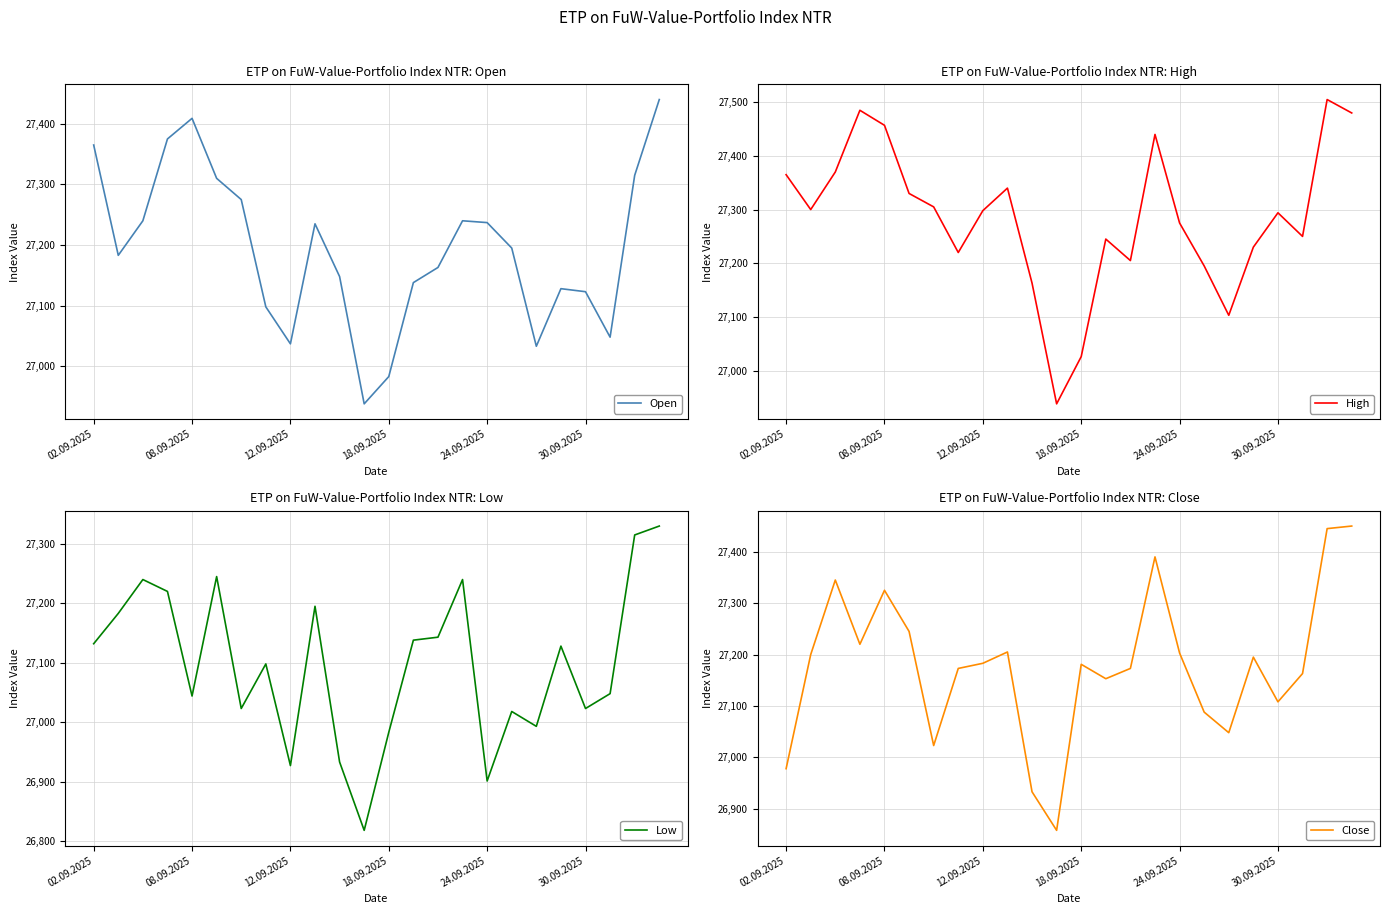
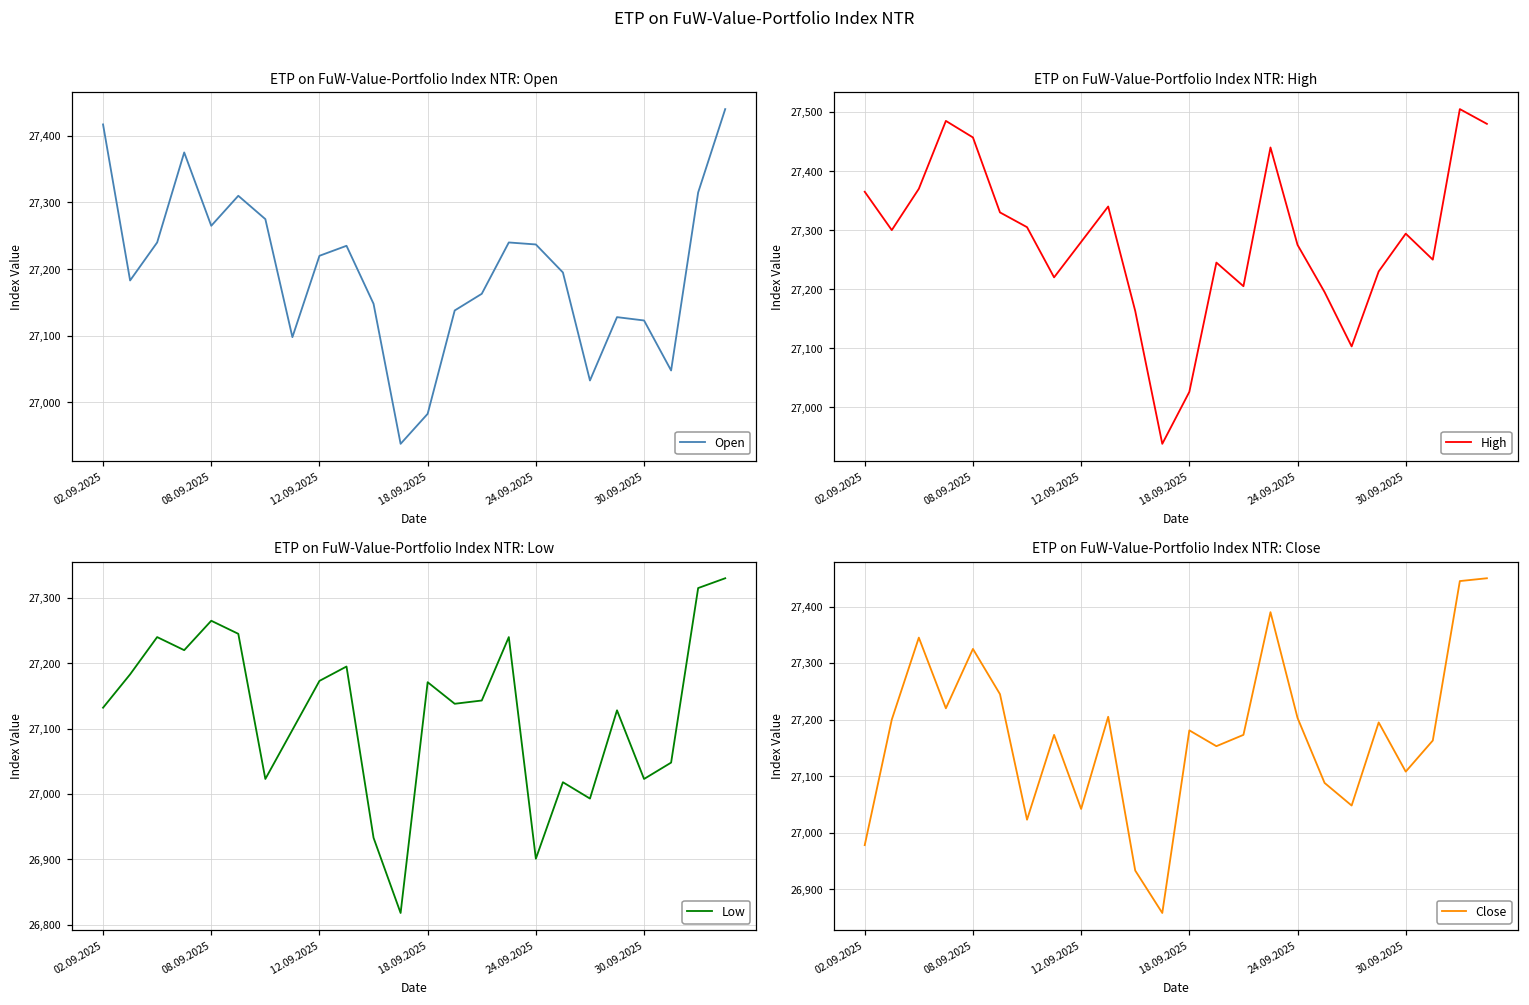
ETP on FuW-Value-Portfolio Index NTR: Open, 02.09.2025: 27,370 -> 27,420
ETP on FuW-Value-Portfolio Index NTR: Open, 08.09.2025: 27,410 -> 27,270
ETP on FuW-Value-Portfolio Index NTR: Open, 12.09.2025: 27,040 -> 27,220
ETP on FuW-Value-Portfolio Index NTR: High, 12.09.2025: 27,300 -> 27,280
ETP on FuW-Value-Portfolio Index NTR: Low, 08.09.2025: 27,040 -> 27,270
ETP on FuW-Value-Portfolio Index NTR: Low, 12.09.2025: 26,930 -> 27,170
ETP on FuW-Value-Portfolio Index NTR: Low, 18.09.2025: 26,980 -> 27,170
ETP on FuW-Value-Portfolio Index NTR: Close, 12.09.2025: 27,180 -> 27,040
